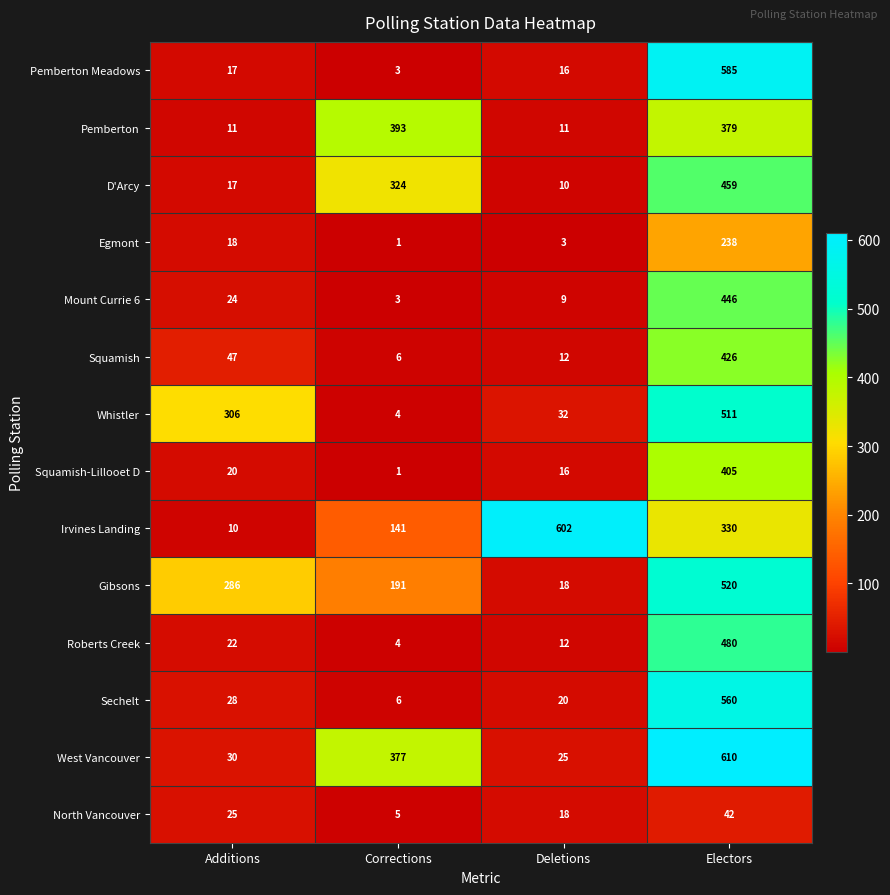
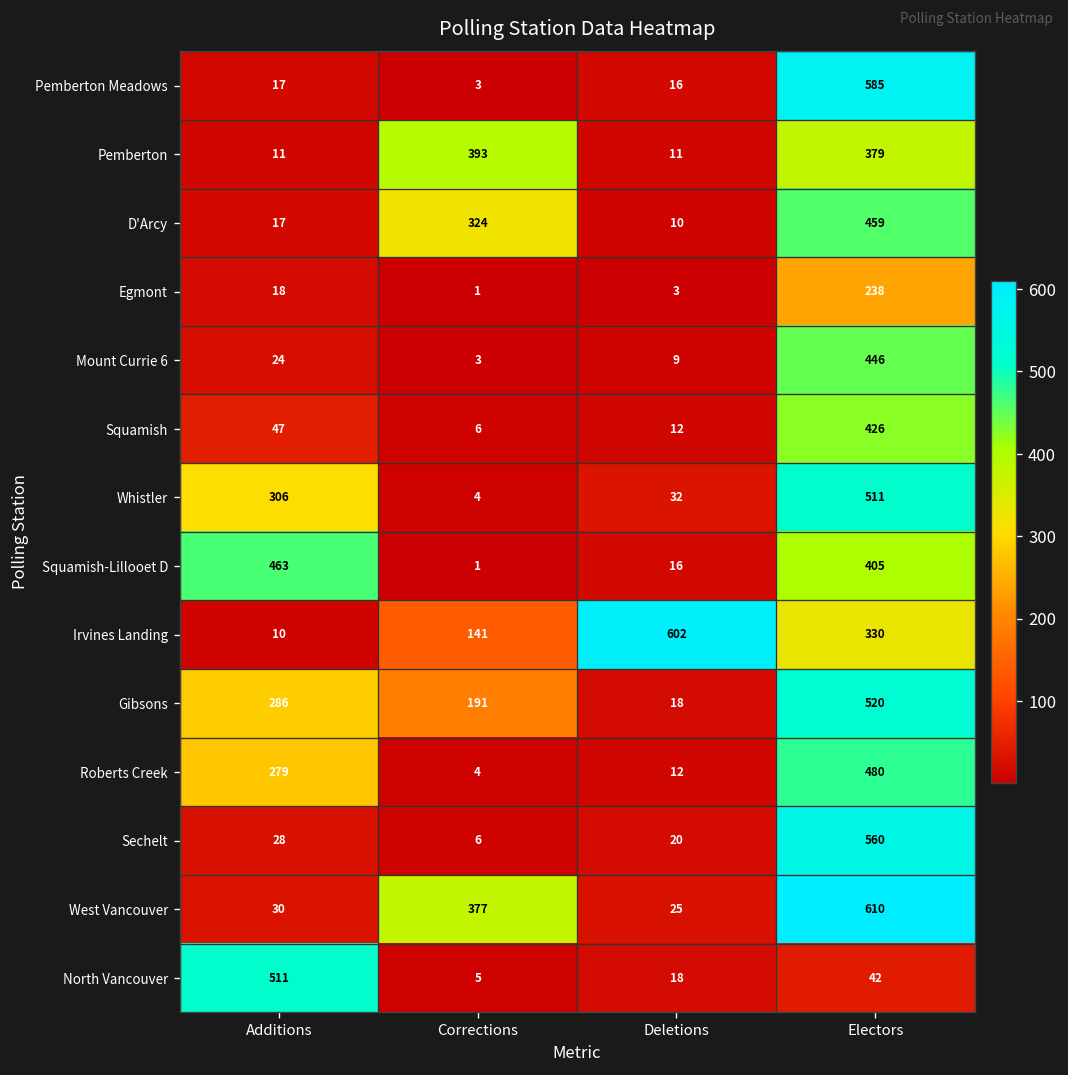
Squamish-Lillooet D, Additions: 20 -> 463
Roberts Creek, Additions: 22 -> 279
North Vancouver, Additions: 25 -> 511
